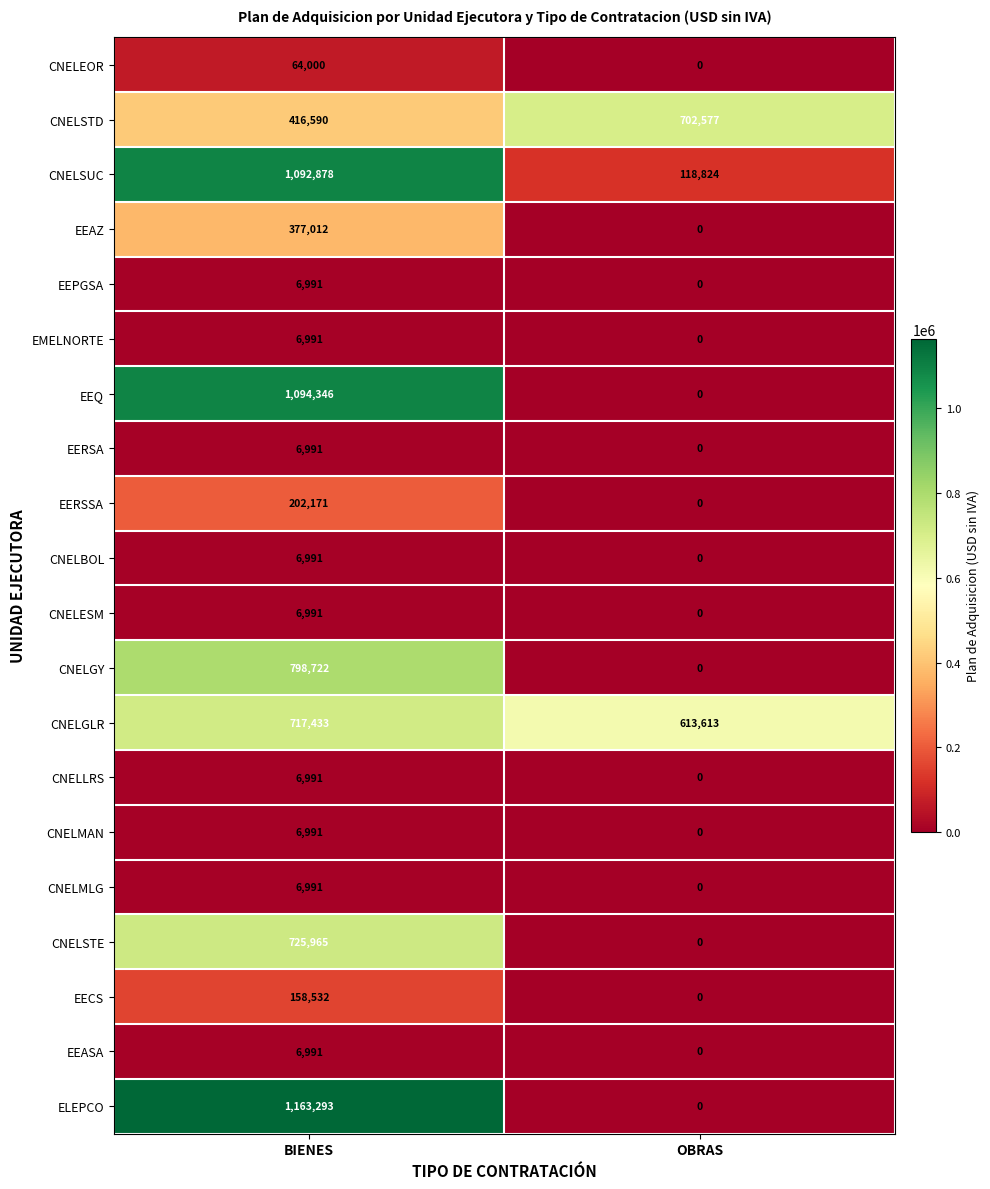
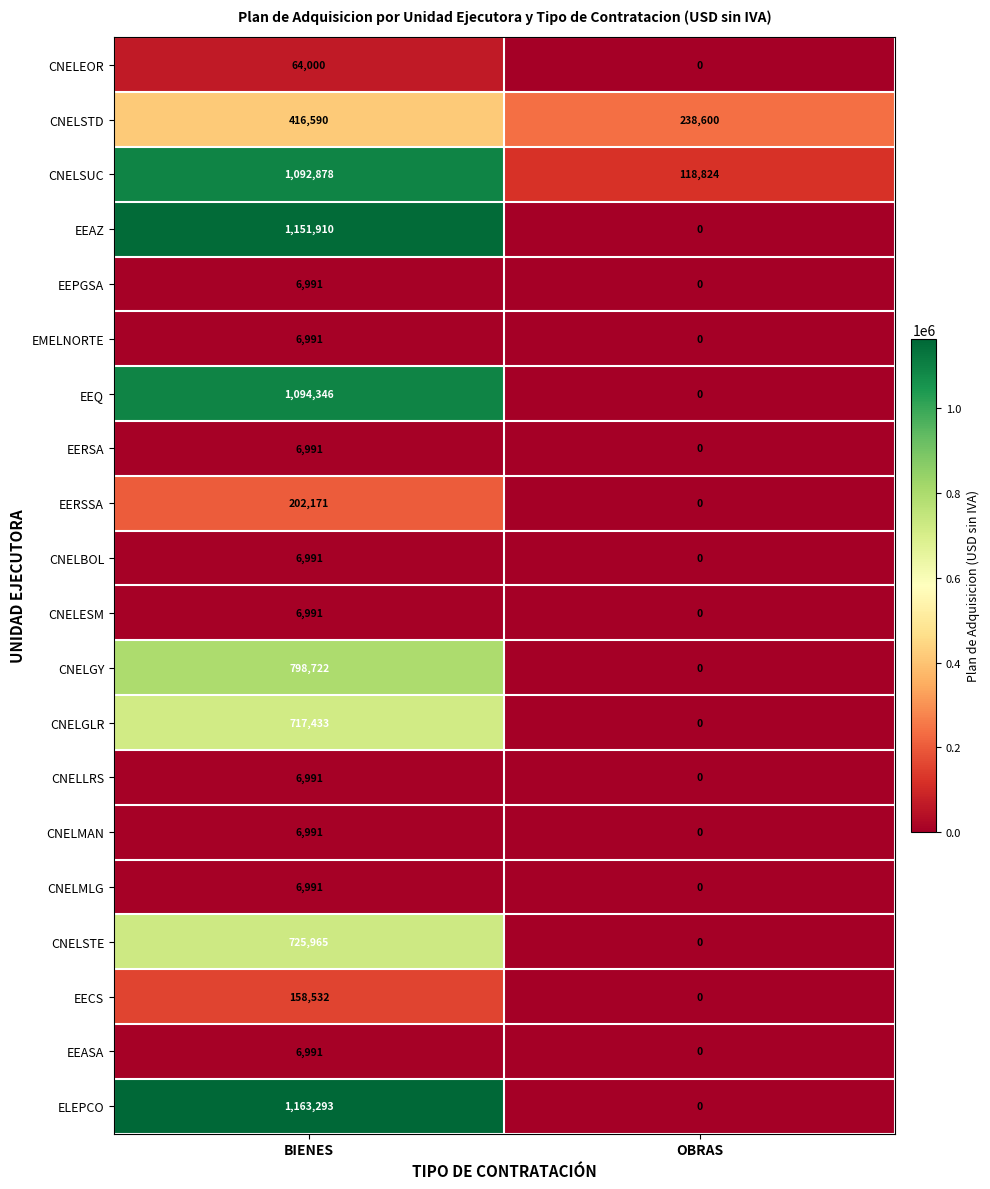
CNELSTD, OBRAS: 702,577 -> 238,600
EEAZ, BIENES: 377,012 -> 1,151,910
CNELGLR, OBRAS: 613,613 -> 0
